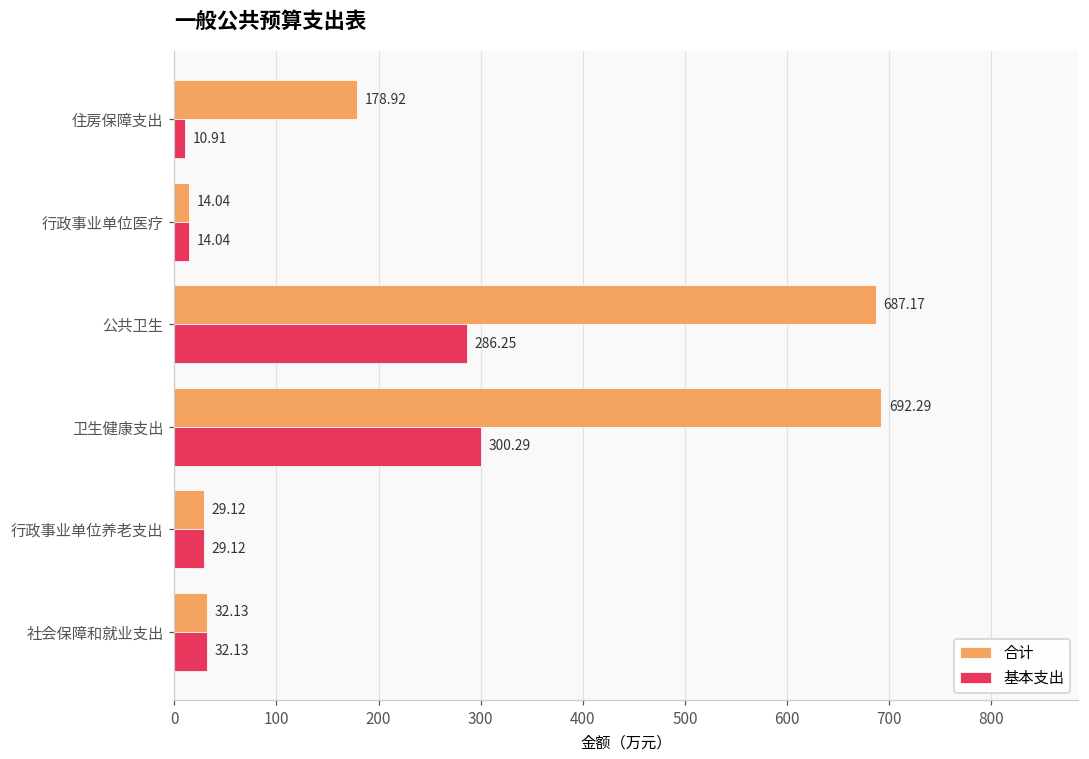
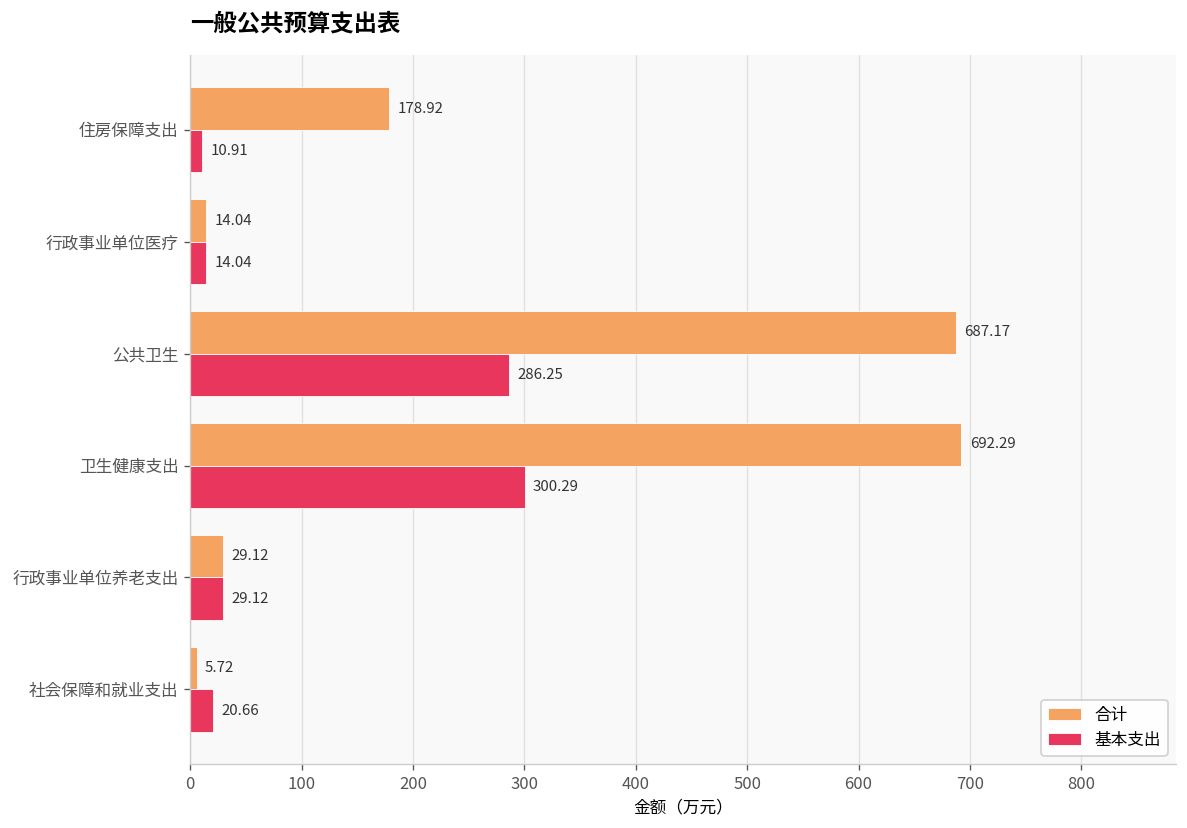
合计, 社会保障和就业支出: 32.13 -> 5.72
基本支出, 社会保障和就业支出: 32.13 -> 20.66
